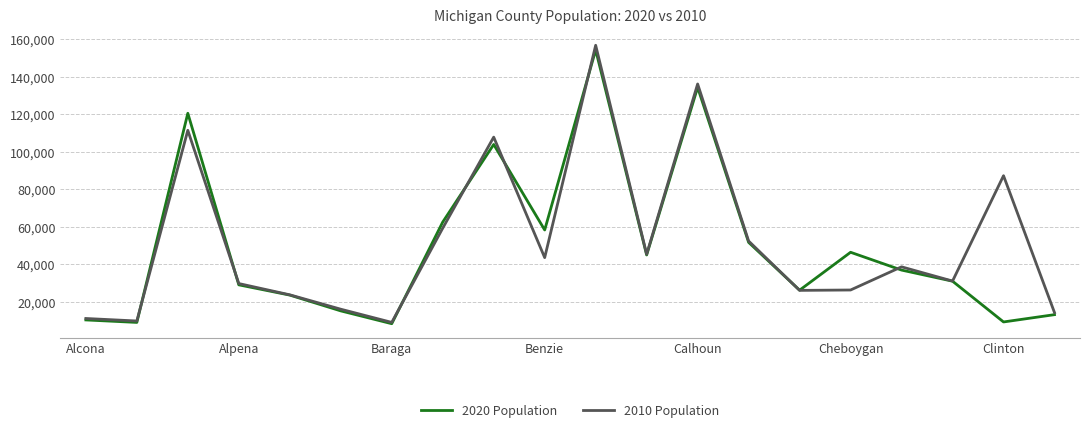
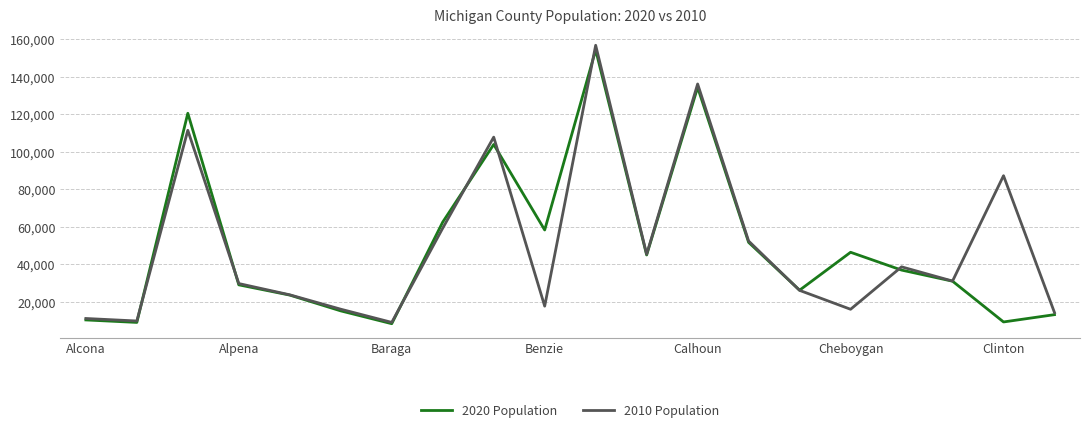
2010 Population, Benzie: 43,000 -> 18,000
2010 Population, Cheboygan: 26,000 -> 16,000
